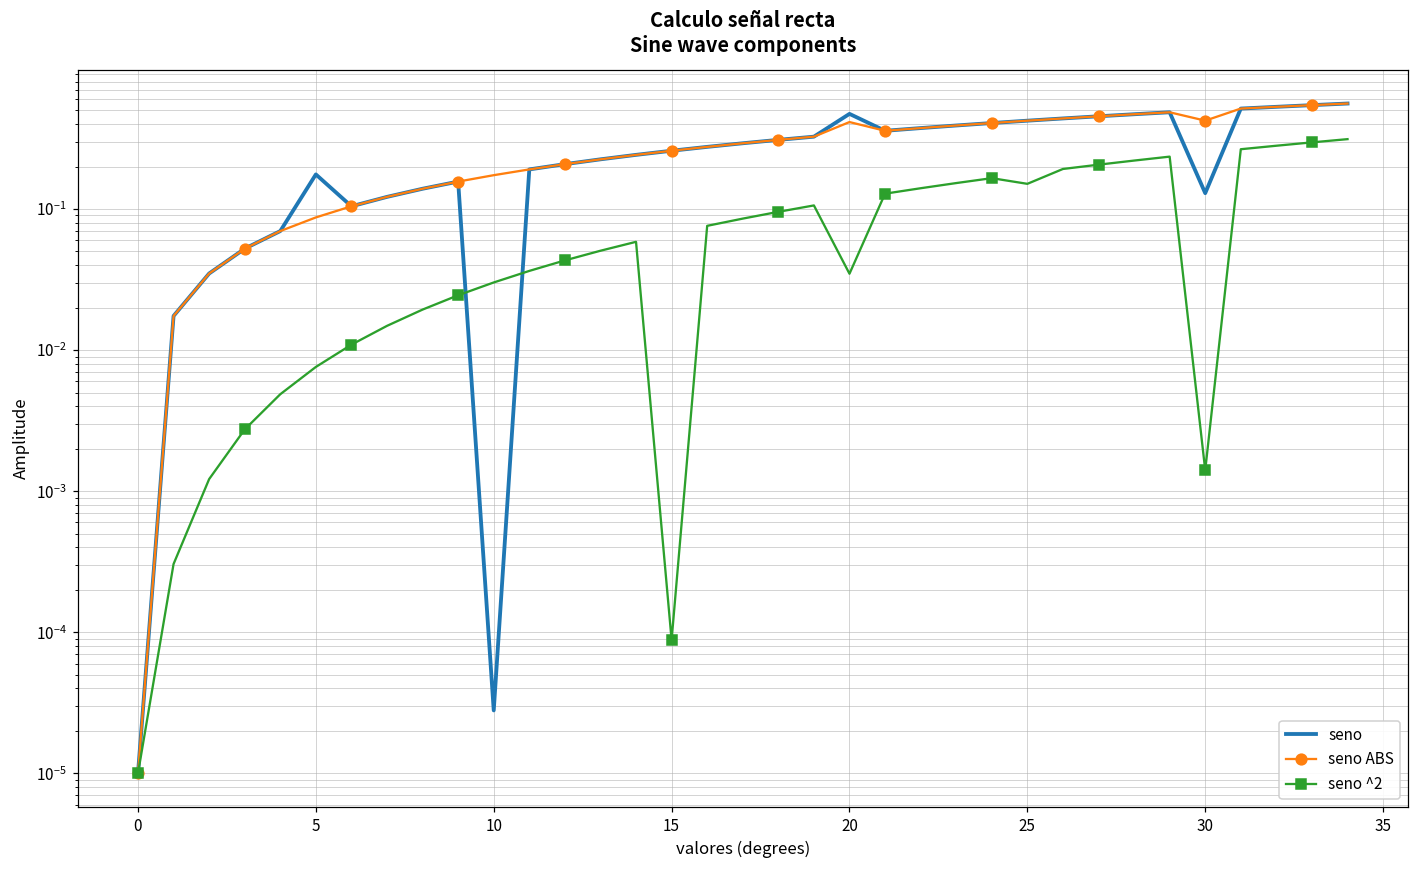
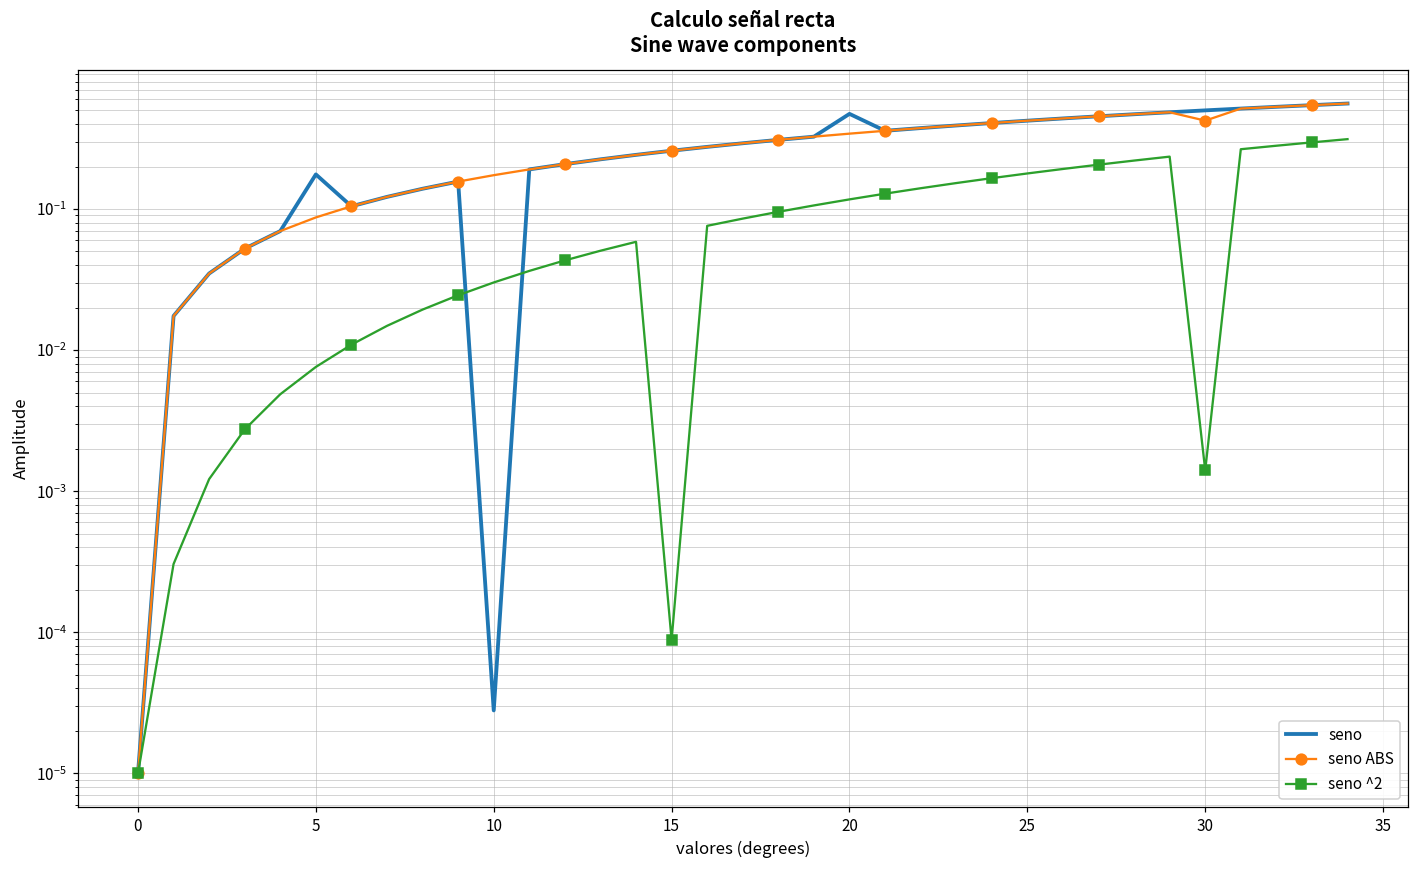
seno ABS, 20: 0.41 -> 0.34
seno ^2, 20: 0.035 -> 0.12
seno ^2, 25: 0.15 -> 0.18
seno, 30: 0.13 -> 0.50
